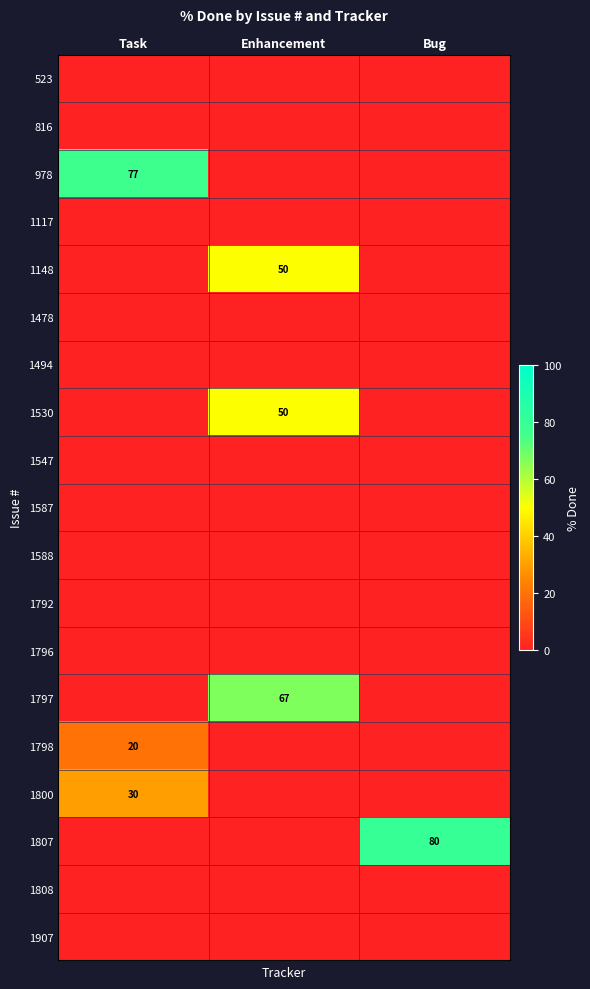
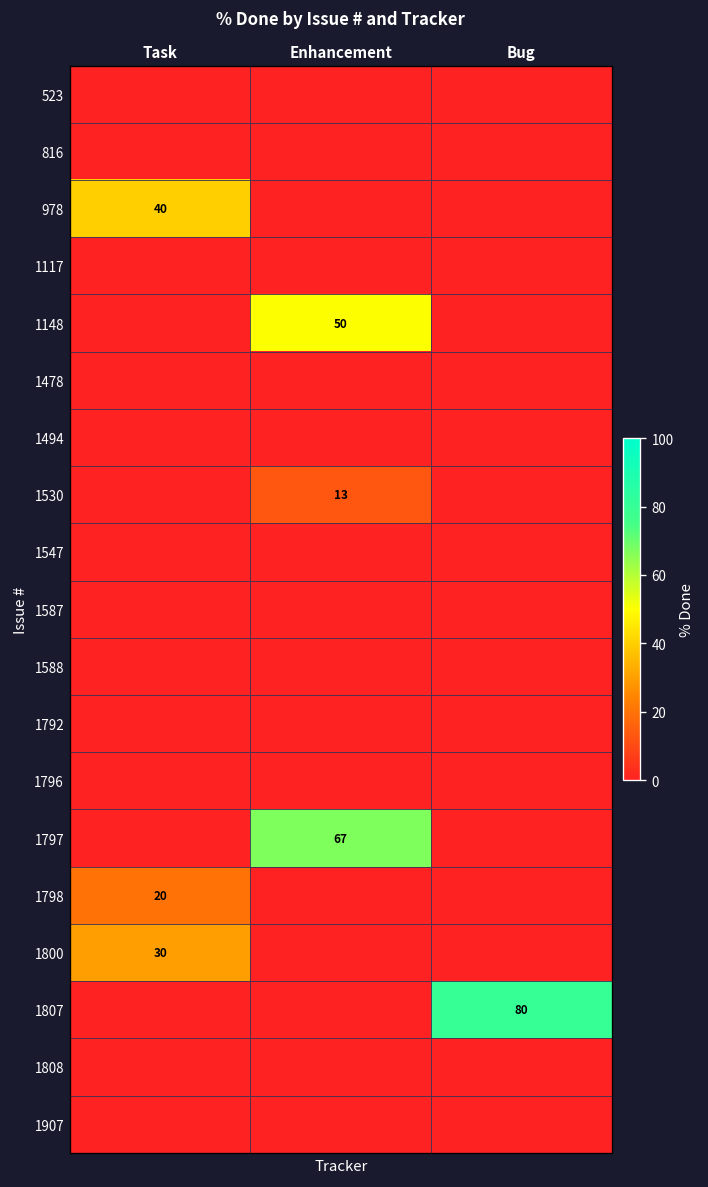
978, Task: 77 -> 40
1530, Enhancement: 50 -> 13
